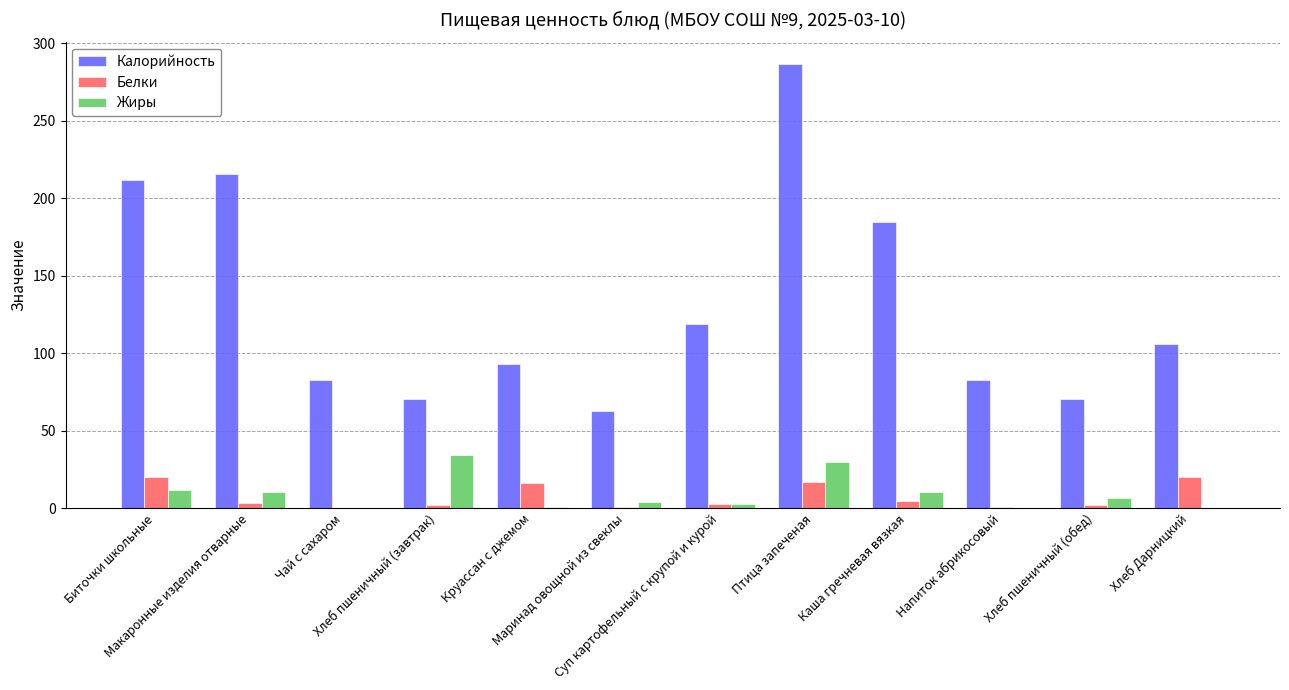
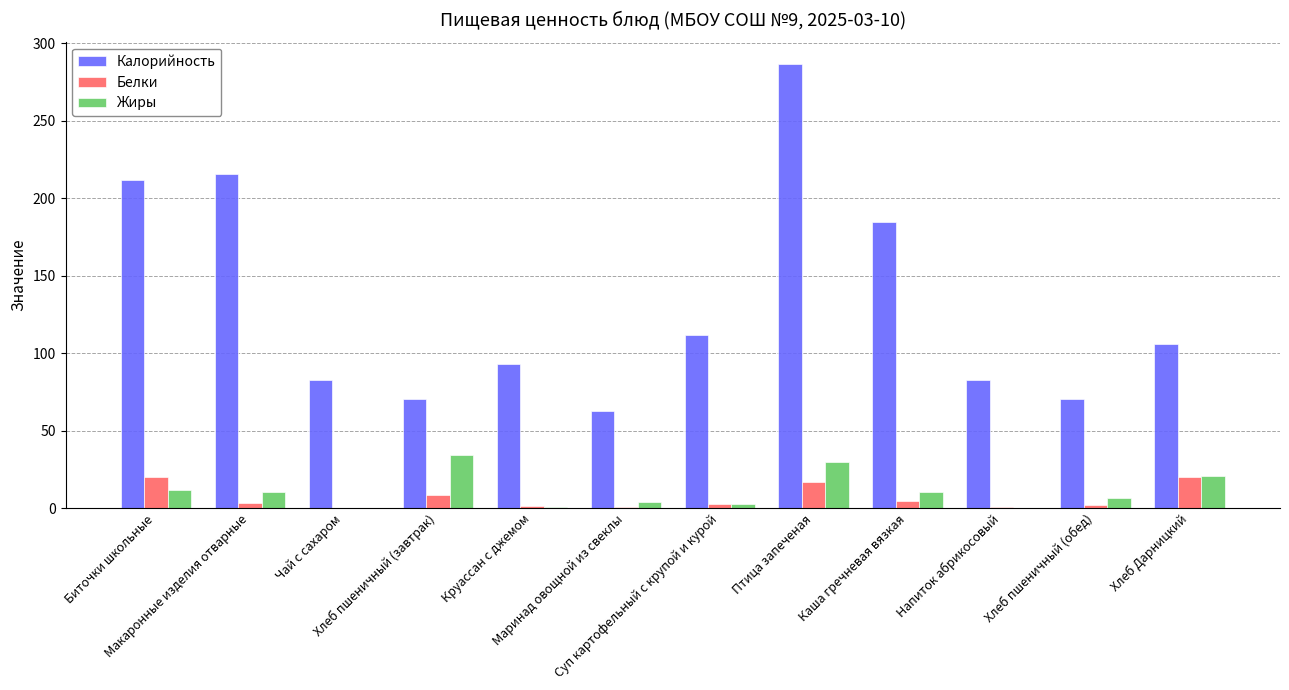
Белки, Хлеб пшеничный (завтрак): 2 -> 8
Белки, Круассан с джемом: 16 -> 1
Калорийность, Суп картофельный с крупой и курой: 119 -> 112
Жиры, Хлеб Дарницкий: 0 -> 21
